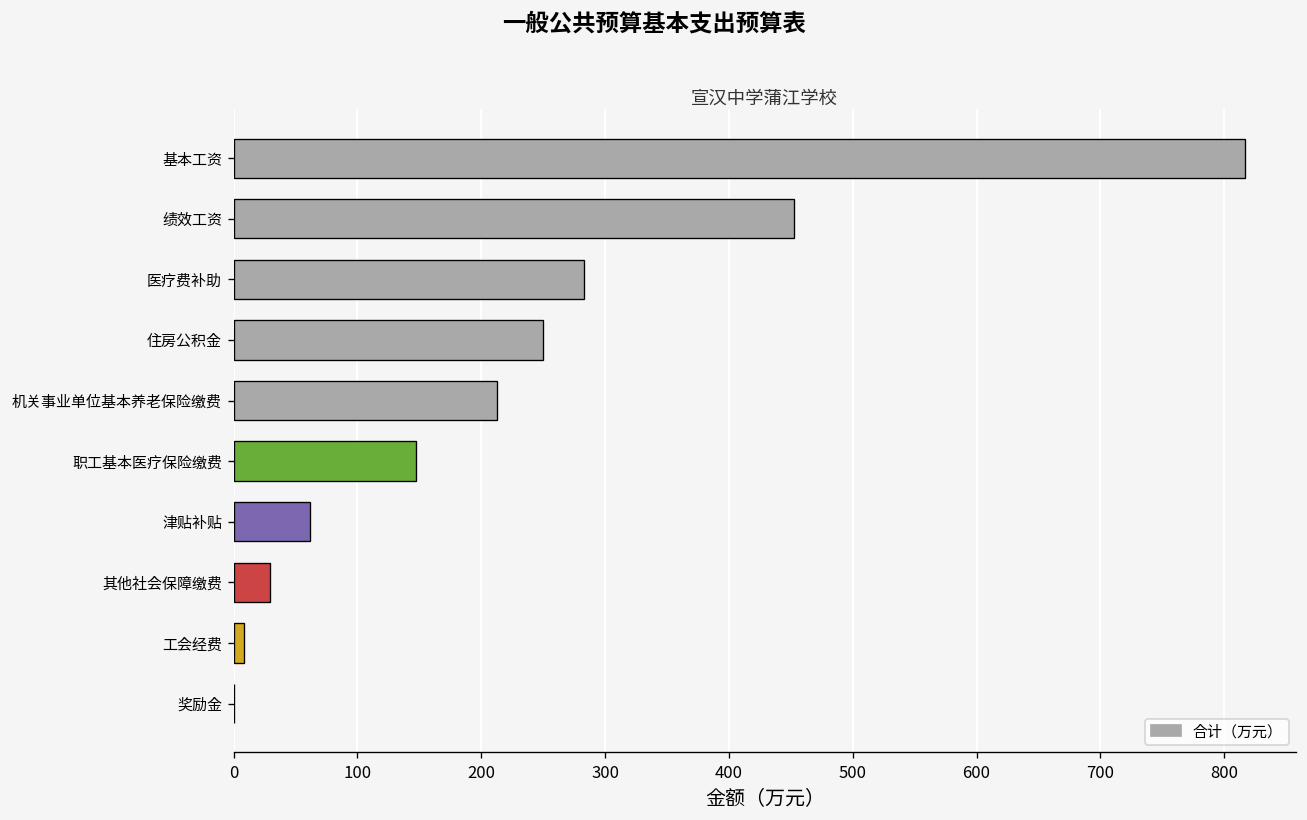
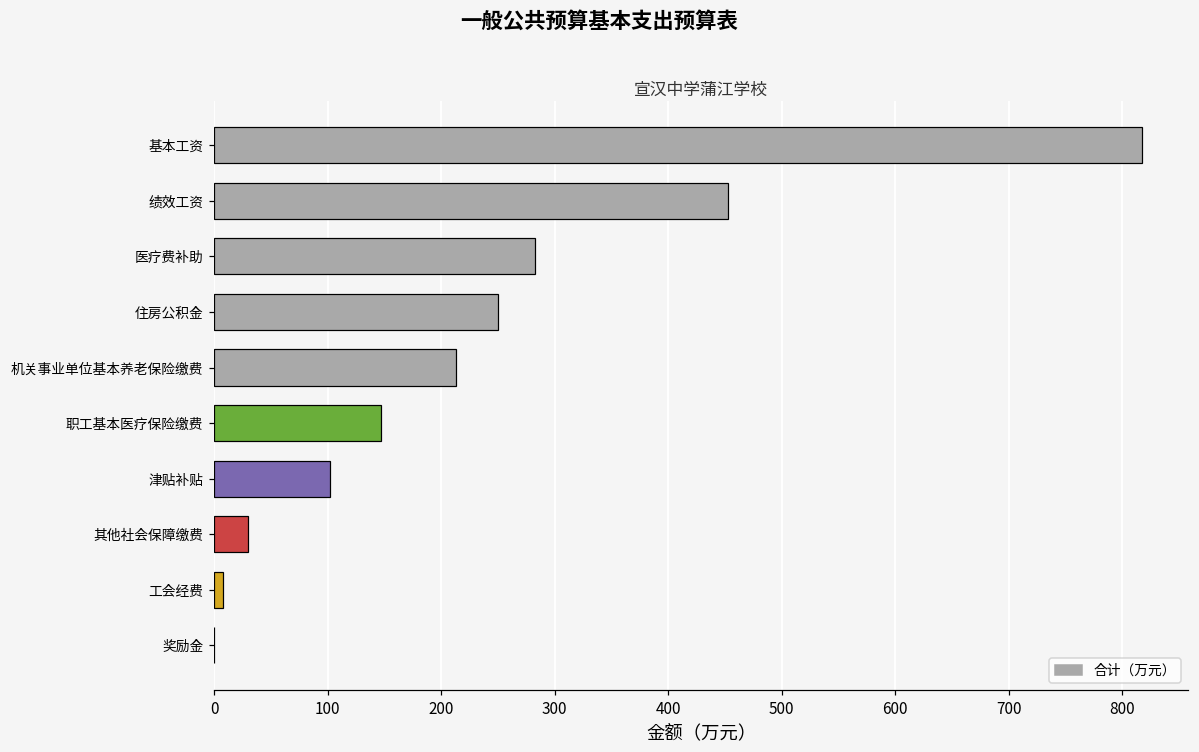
津贴补贴: 61 -> 102
